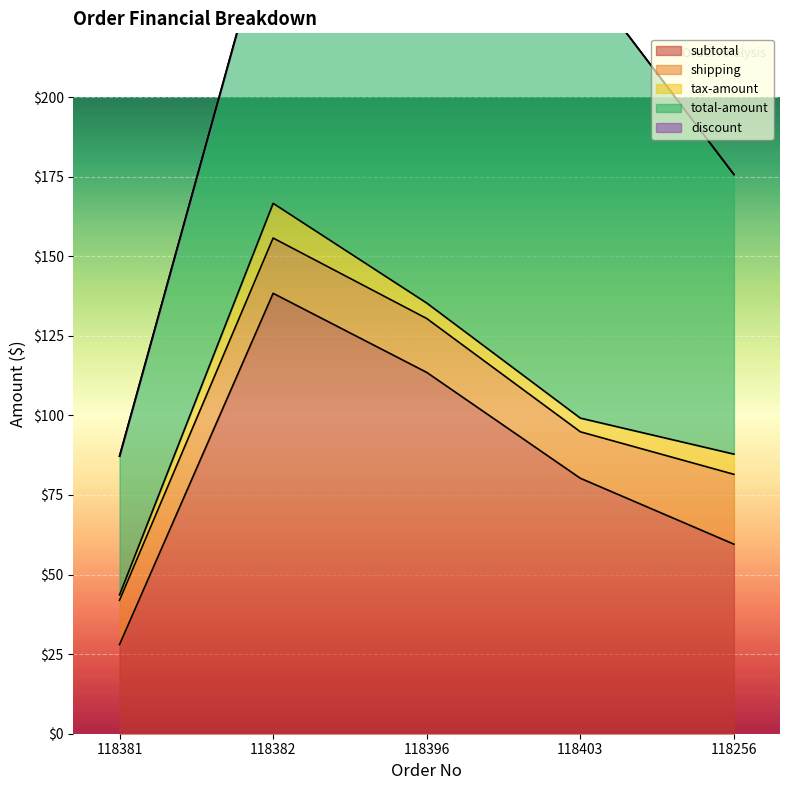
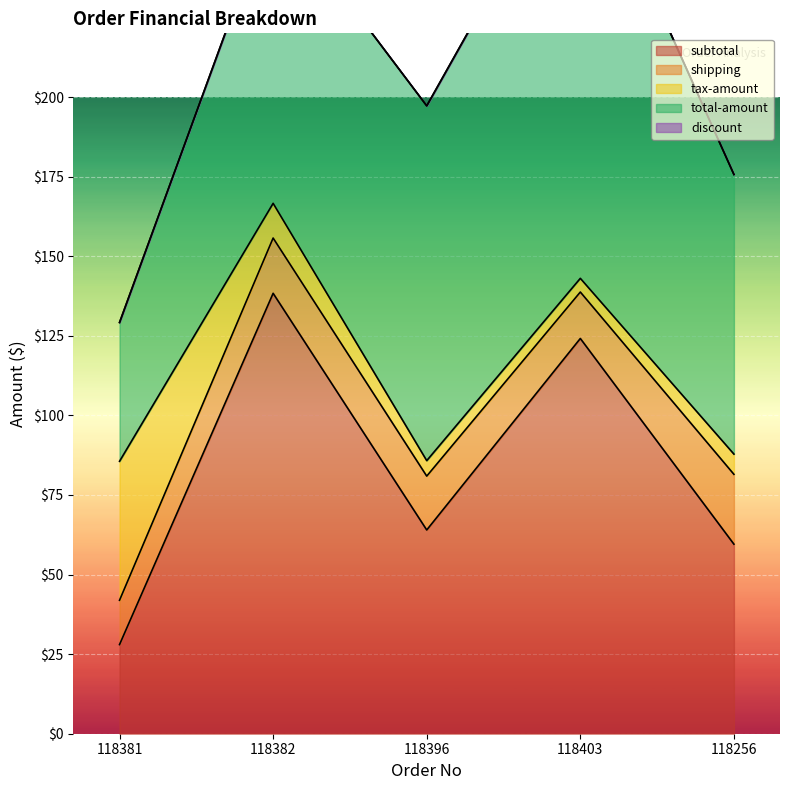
tax-amount, 118381: $2 -> $44
subtotal, 118396: $114 -> $64
subtotal, 118403: $80 -> $124
